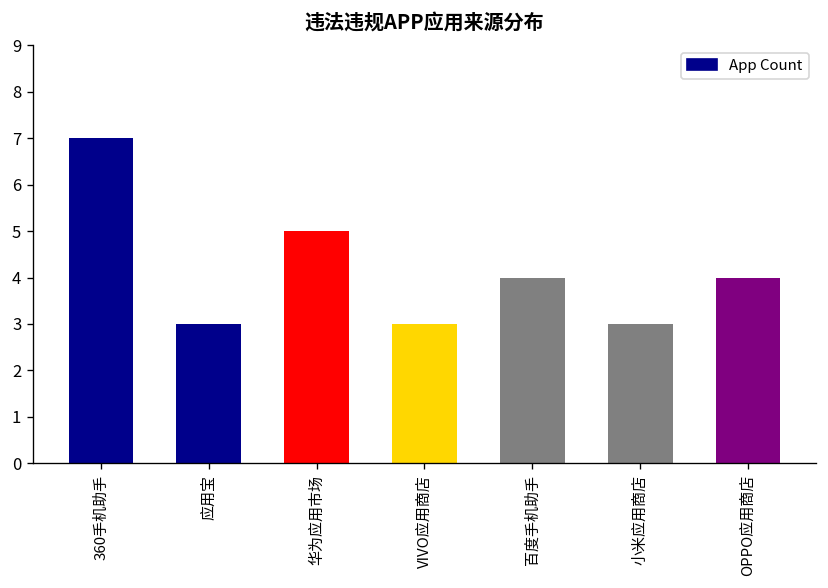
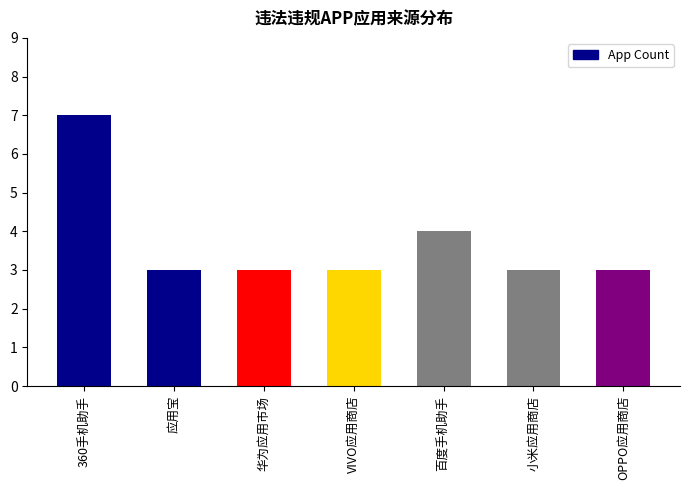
华为应用市场: 5 -> 3
OPPO应用商店: 4 -> 3
